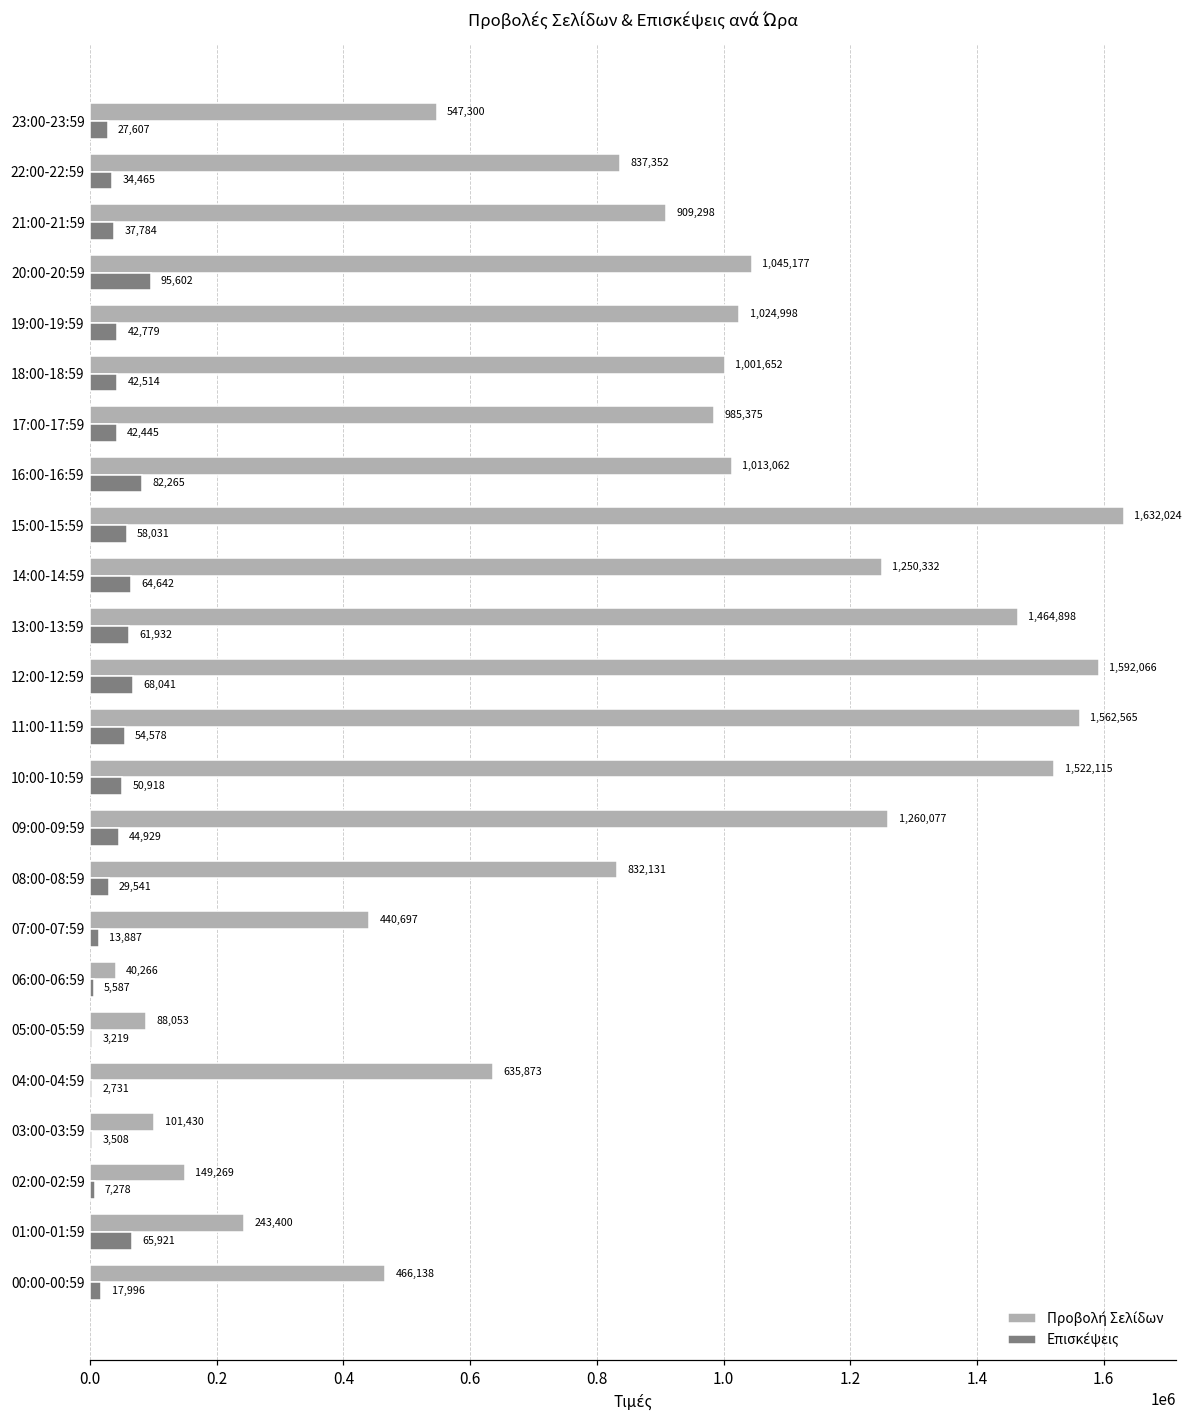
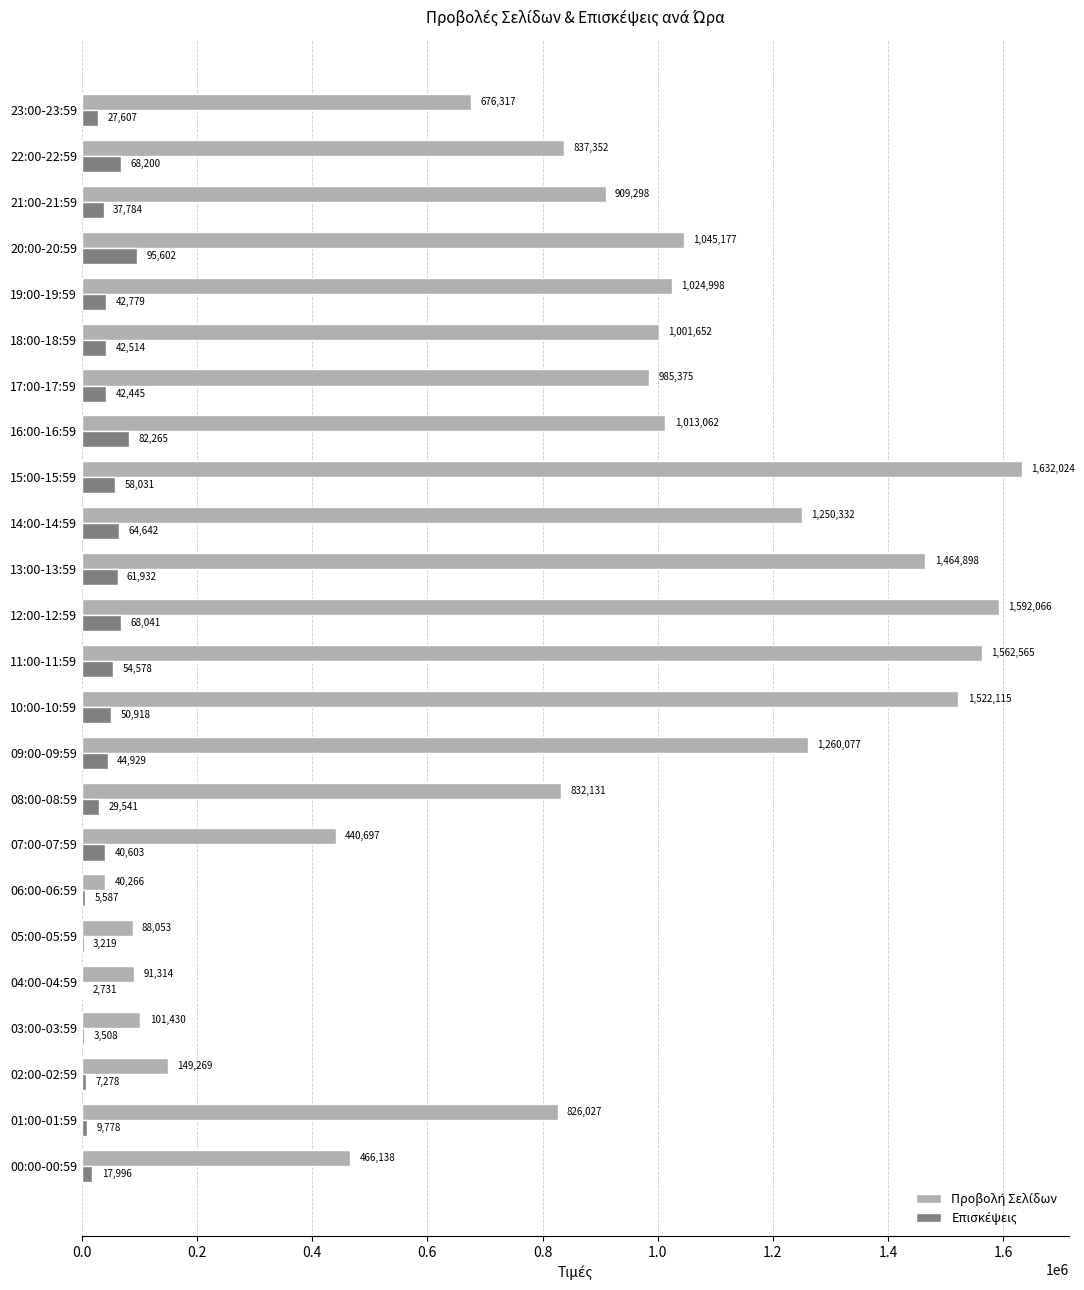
Προβολή Σελίδων, 23:00-23:59: 547,300 -> 676,317
Επισκέψεις, 22:00-22:59: 34,465 -> 68,200
Επισκέψεις, 07:00-07:59: 13,887 -> 40,603
Προβολή Σελίδων, 04:00-04:59: 635,873 -> 91,314
Προβολή Σελίδων, 01:00-01:59: 243,400 -> 826,027
Επισκέψεις, 01:00-01:59: 65,921 -> 9,778
